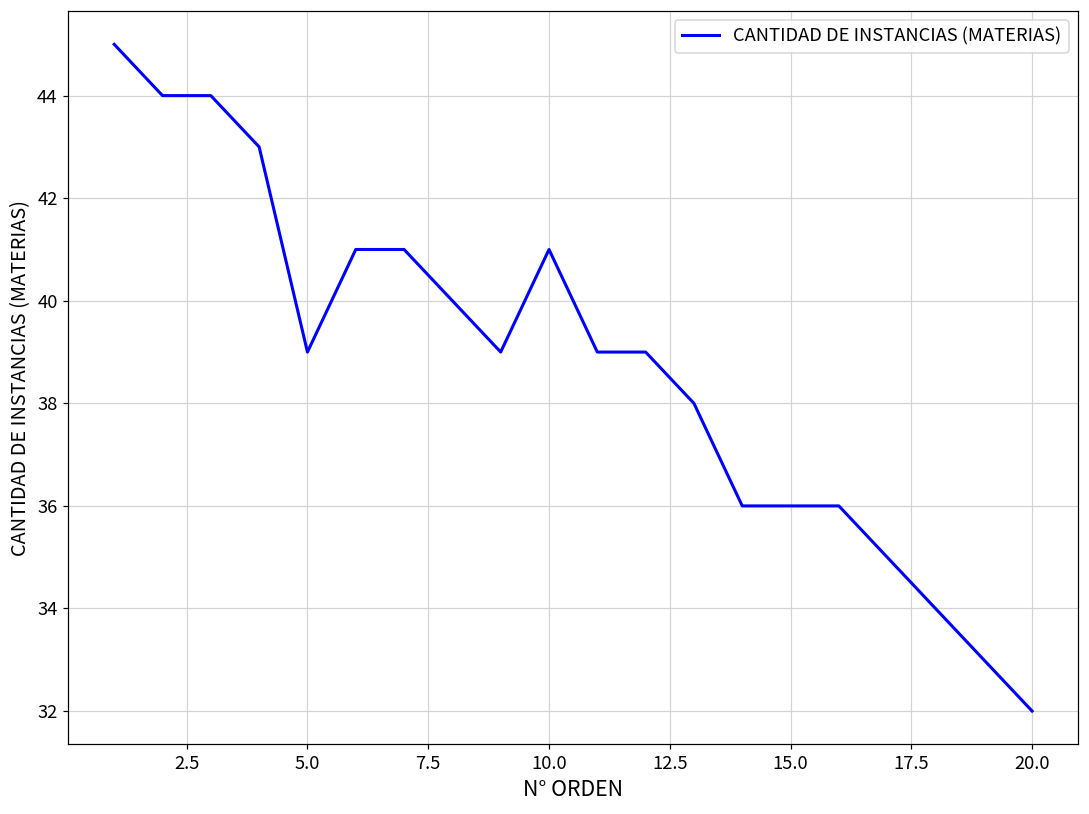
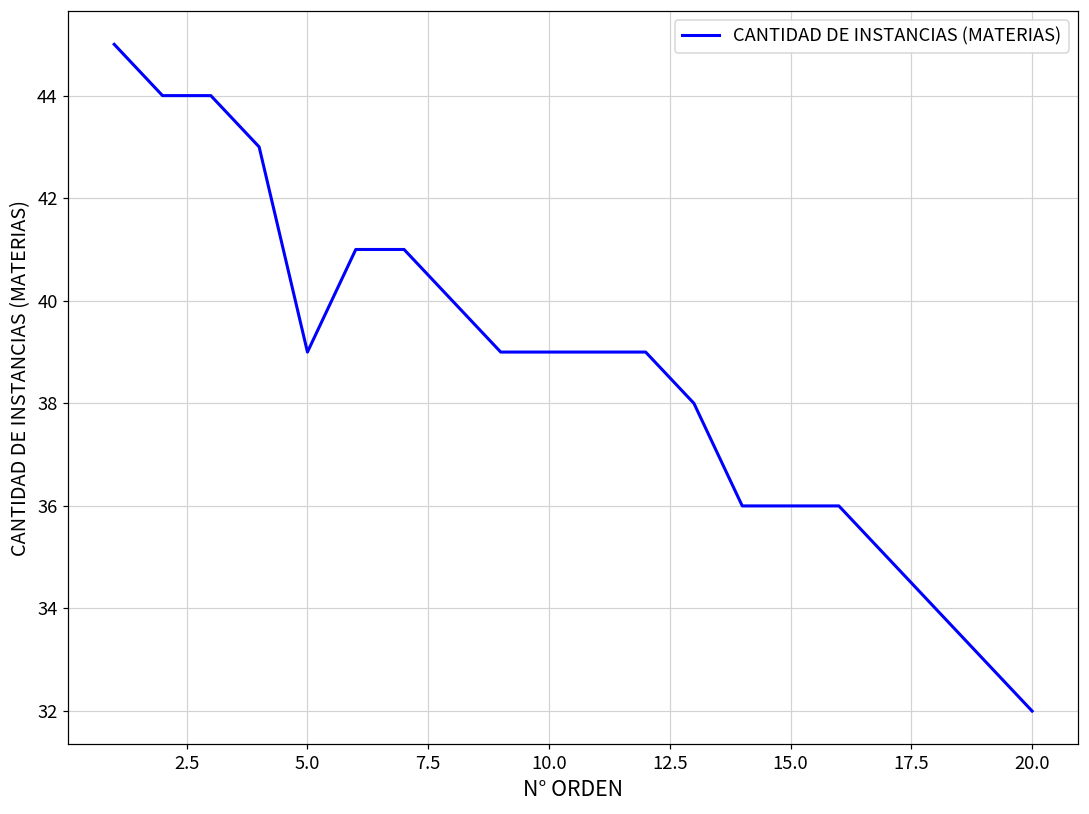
10.0: 41 -> 39
